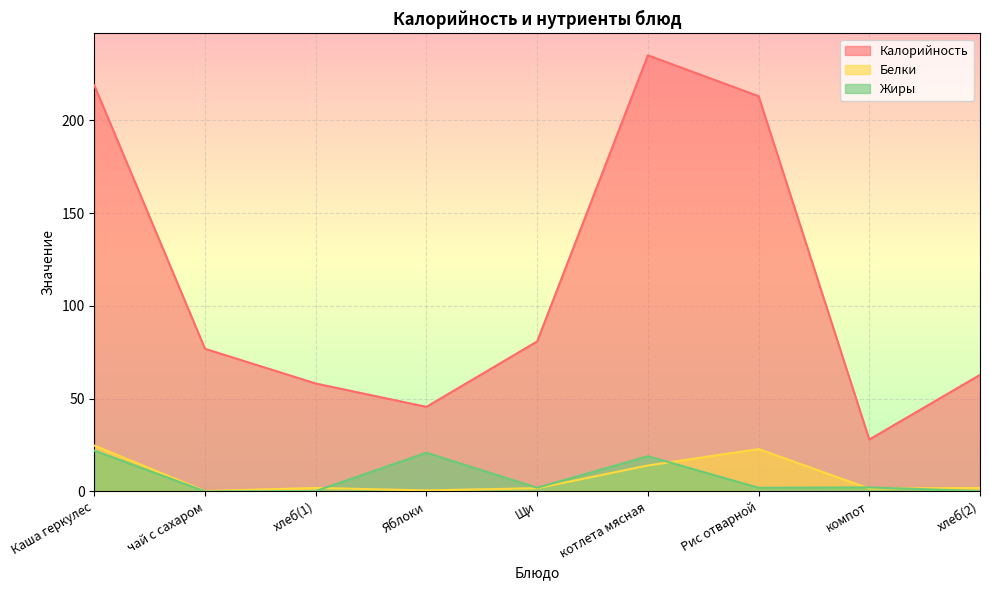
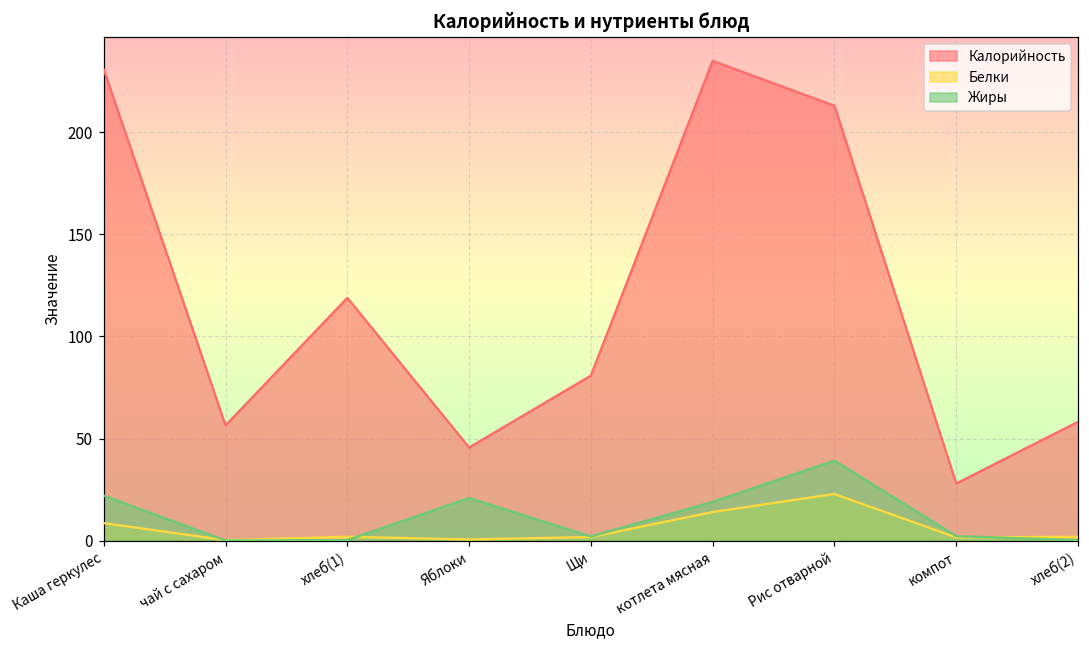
Калорийность, Каша геркулес: 219 -> 231
Белки, Каша геркулес: 25 -> 9
Калорийность, чай с сахаром: 77 -> 56
Калорийность, хлеб(1): 58 -> 119
Жиры, Рис отварной: 2 -> 39
Калорийность, хлеб(2): 63 -> 58
